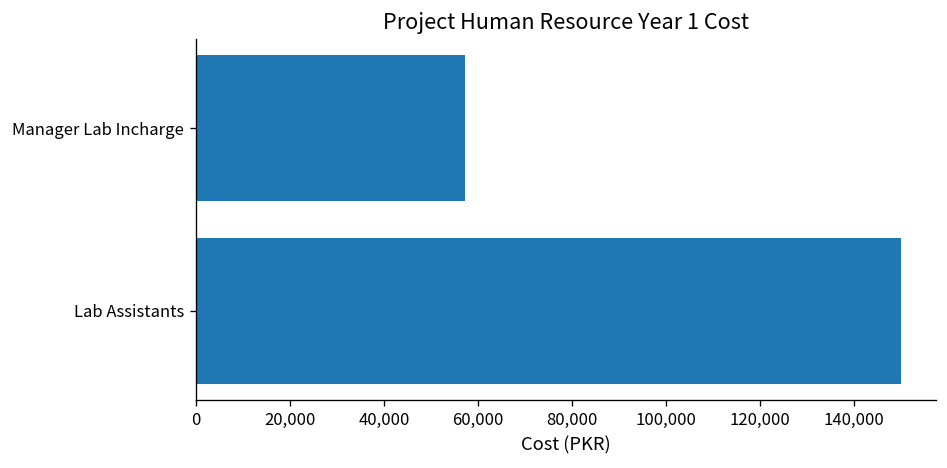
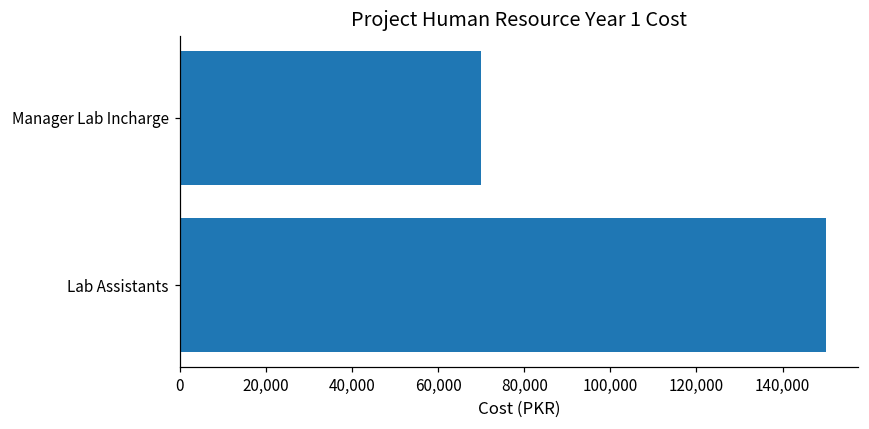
Manager Lab Incharge: 57,000 -> 70,000
